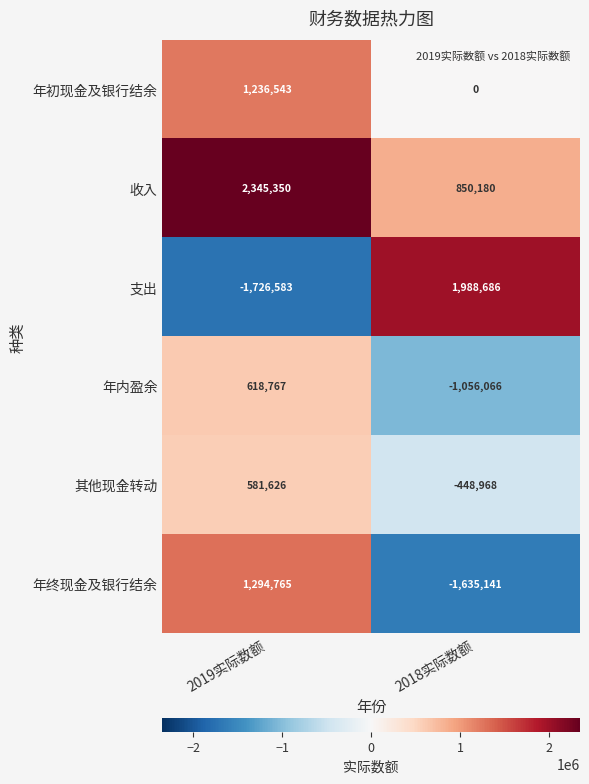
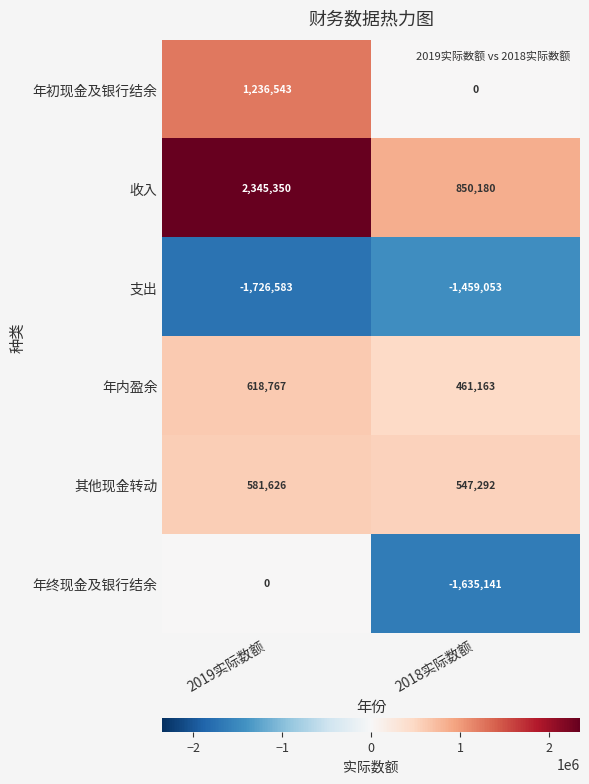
支出, 2018实际数额: 1,988,686 -> -1,459,053
年内盈余, 2018实际数额: -1,056,066 -> 461,163
其他现金转动, 2018实际数额: -448,968 -> 547,292
年终现金及银行结余, 2019实际数额: 1,294,765 -> 0
